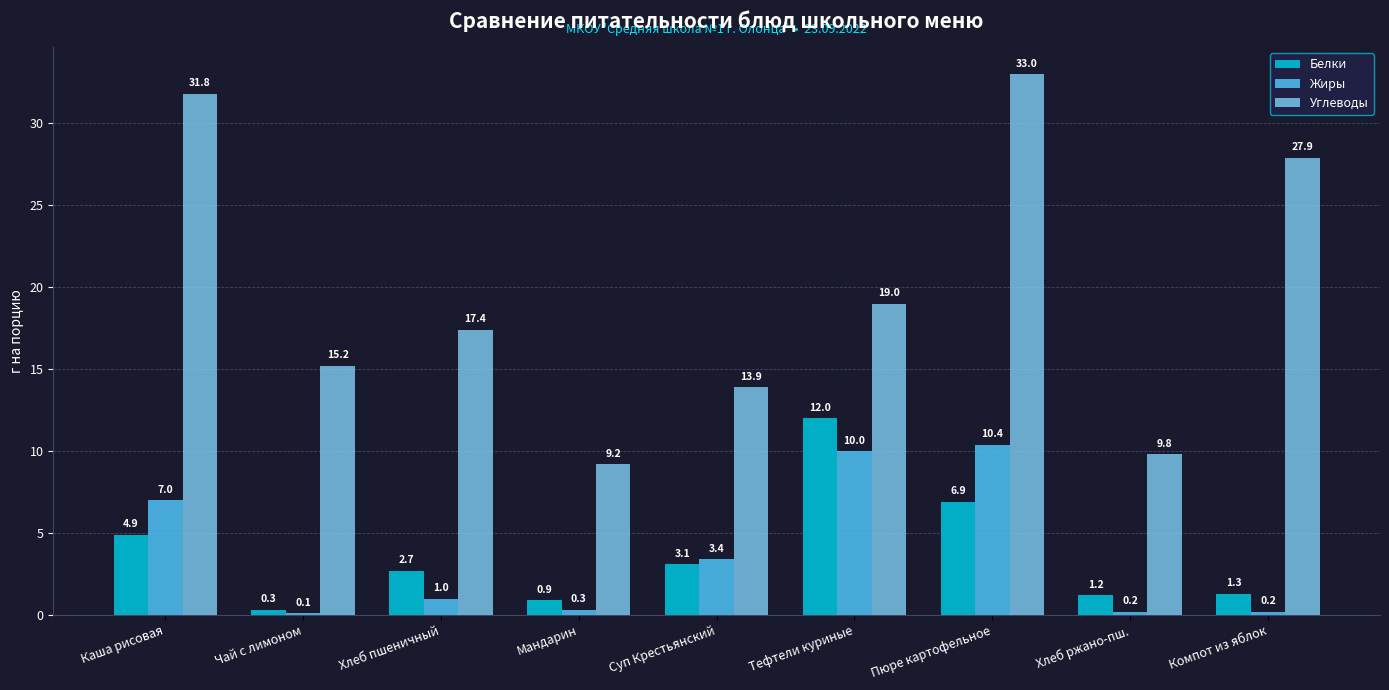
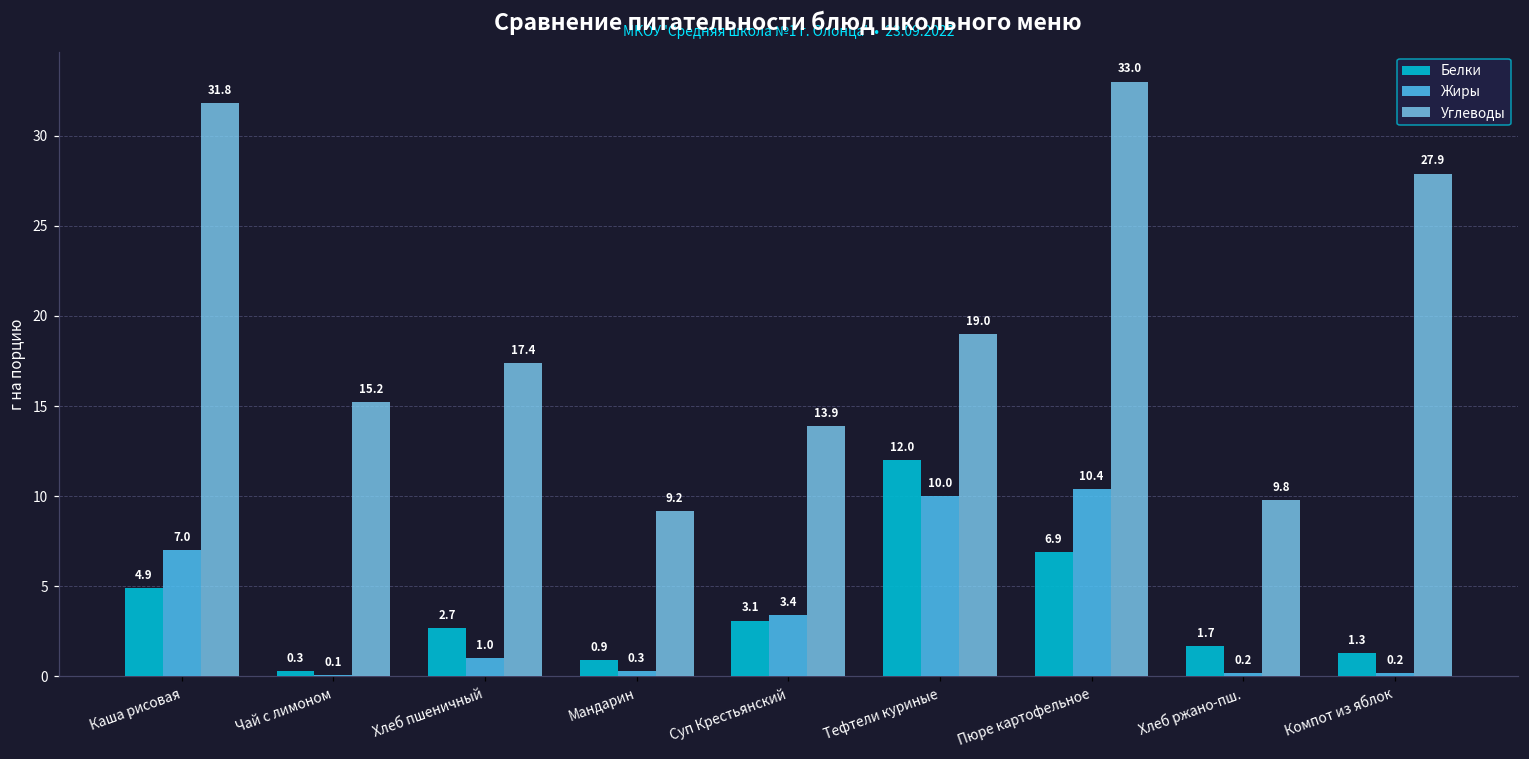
Белки, Хлеб ржано-пш.: 1.2 -> 1.7
